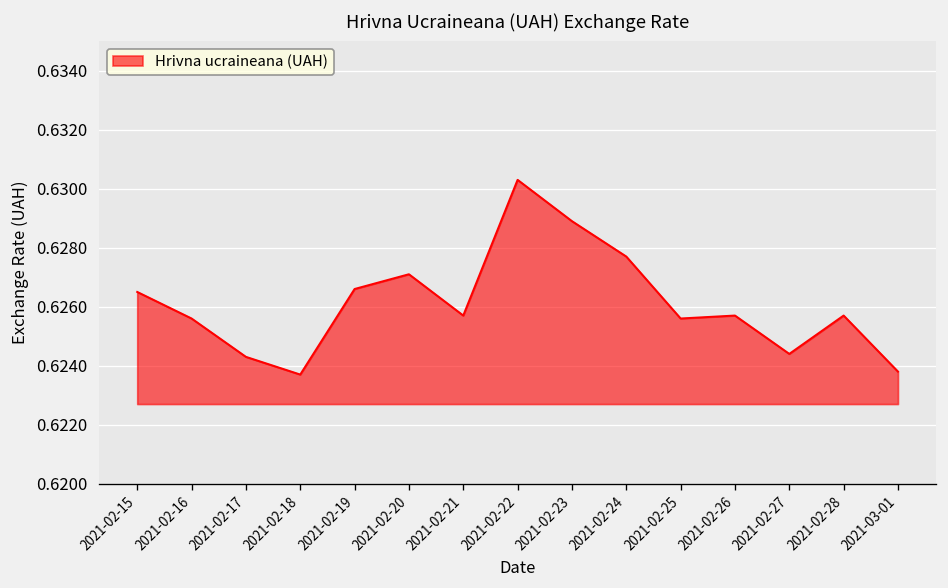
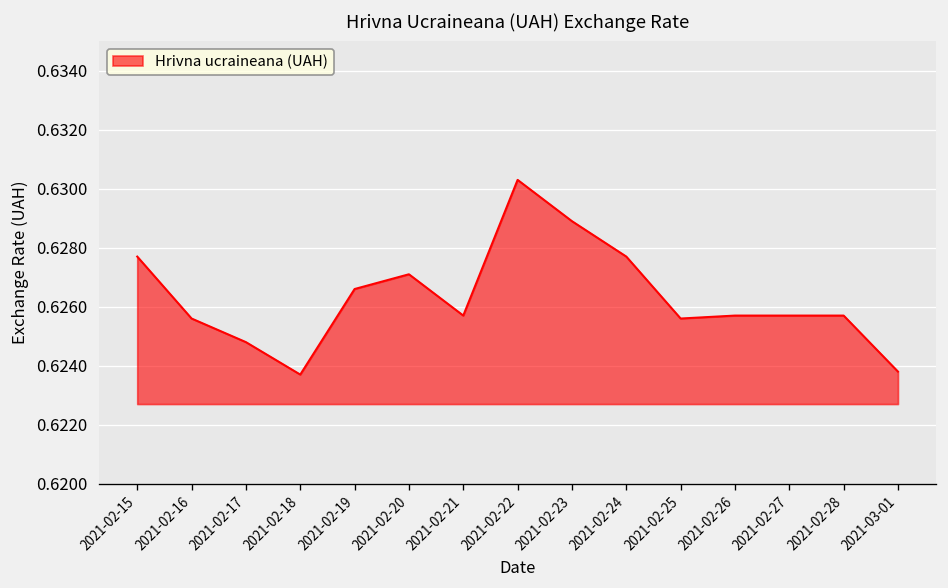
2021-02-15: 0.6265 -> 0.6277
2021-02-17: 0.6243 -> 0.6248
2021-02-27: 0.6244 -> 0.6257
